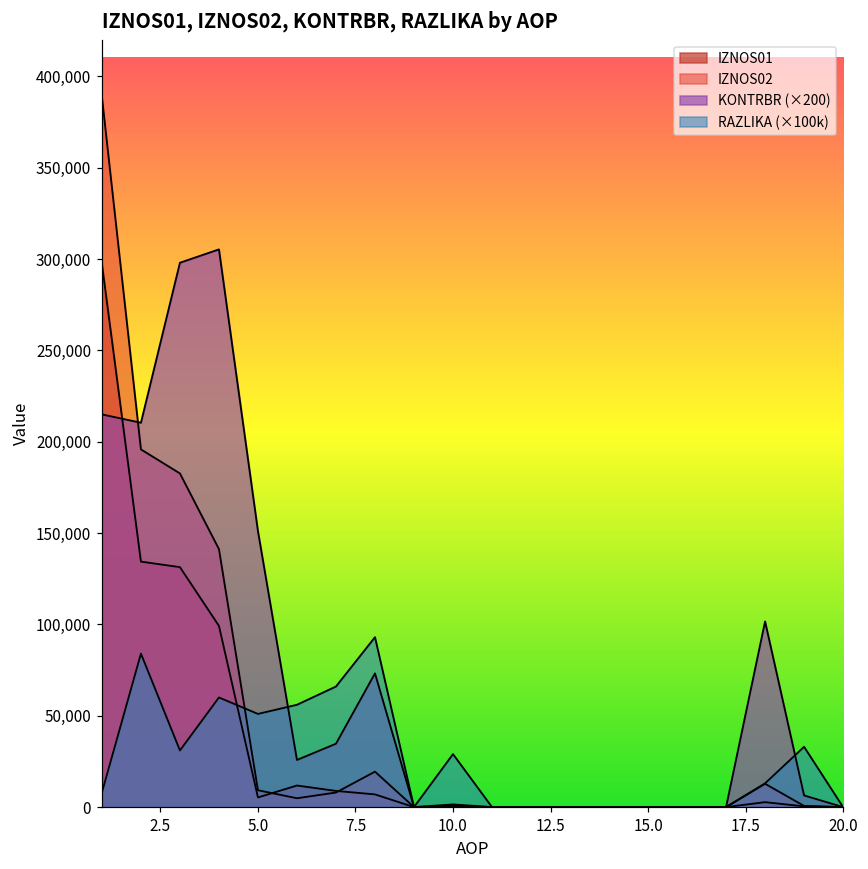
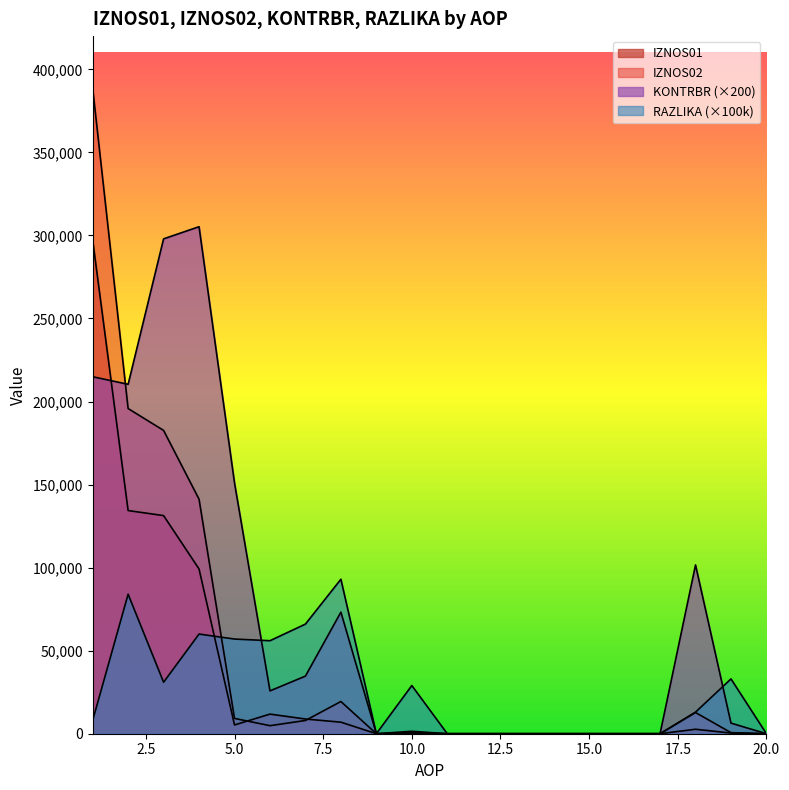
RAZLIKA (×100k), 5.0: 51,000 -> 57,000
